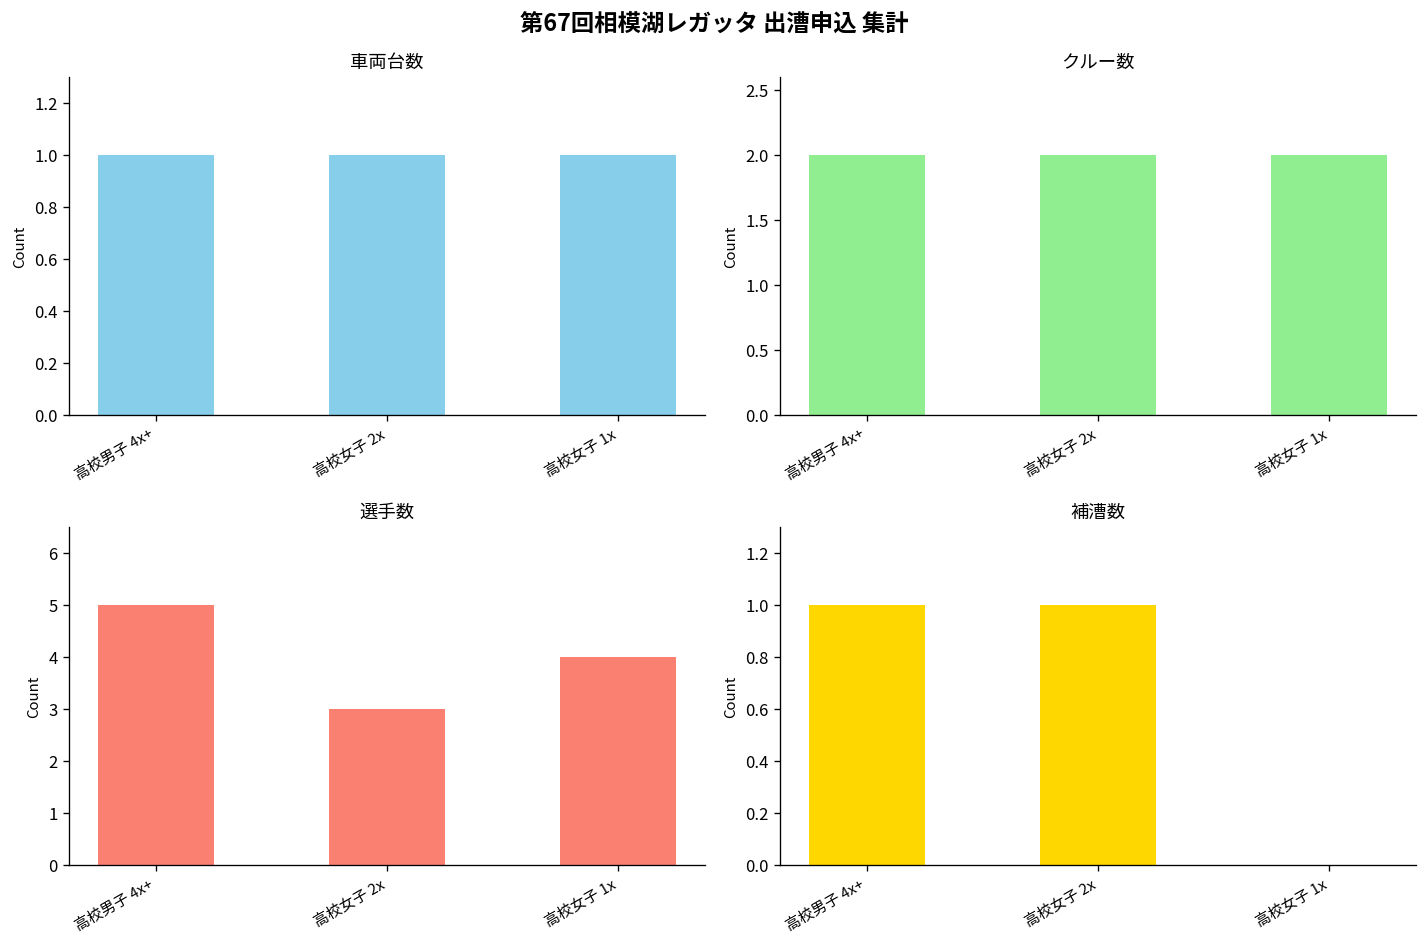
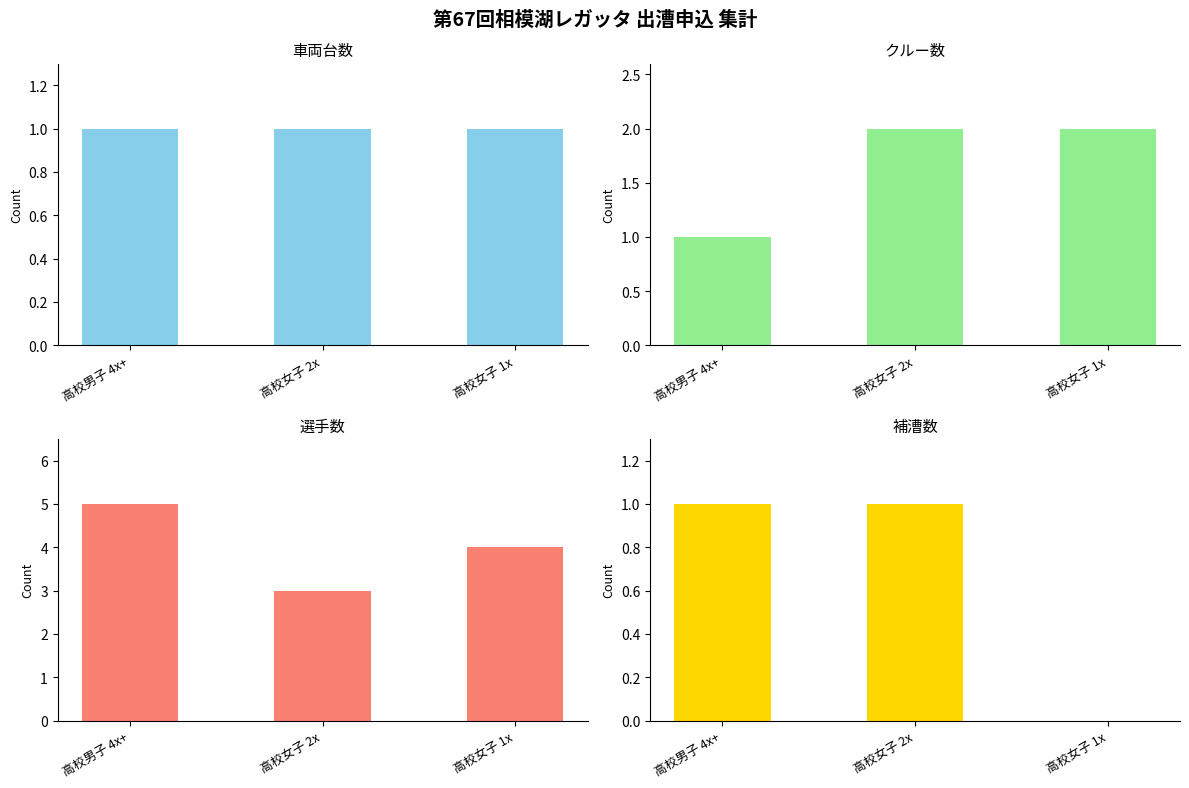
クルー数, 高校男子 4x+: 2 -> 1
